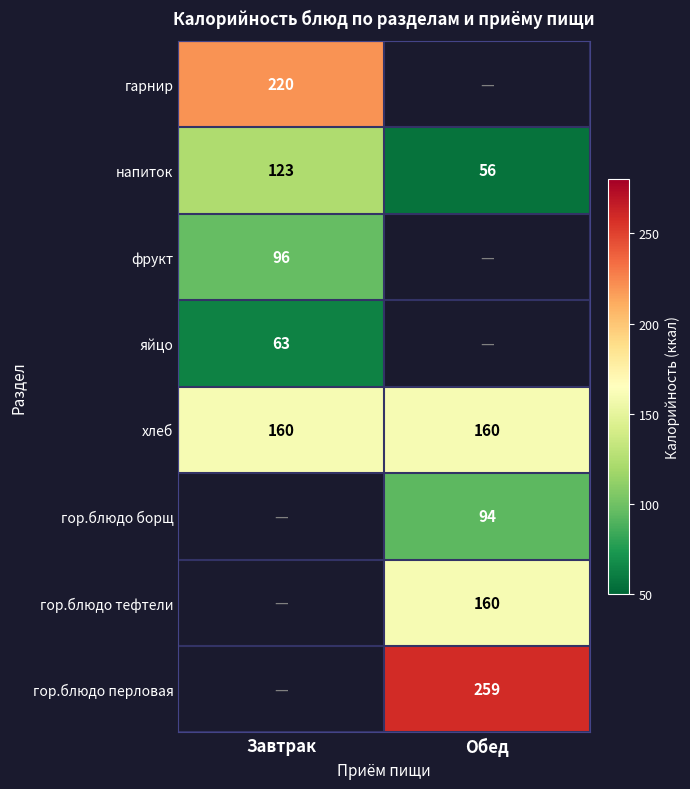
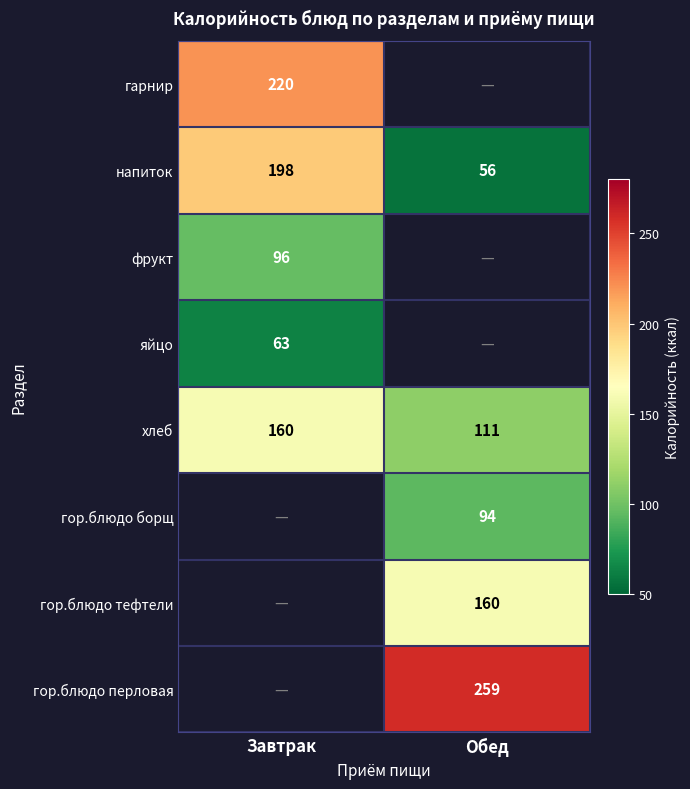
напиток, Завтрак: 123 -> 198
хлеб, Обед: 160 -> 111
